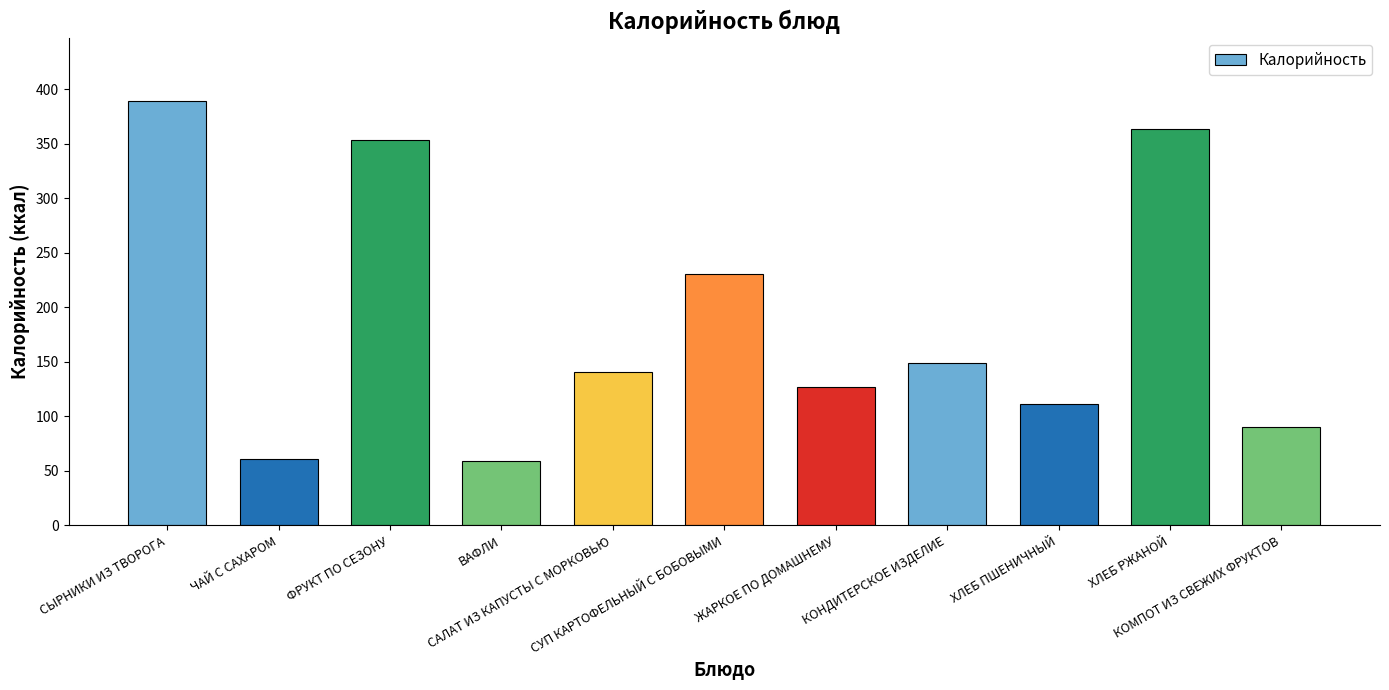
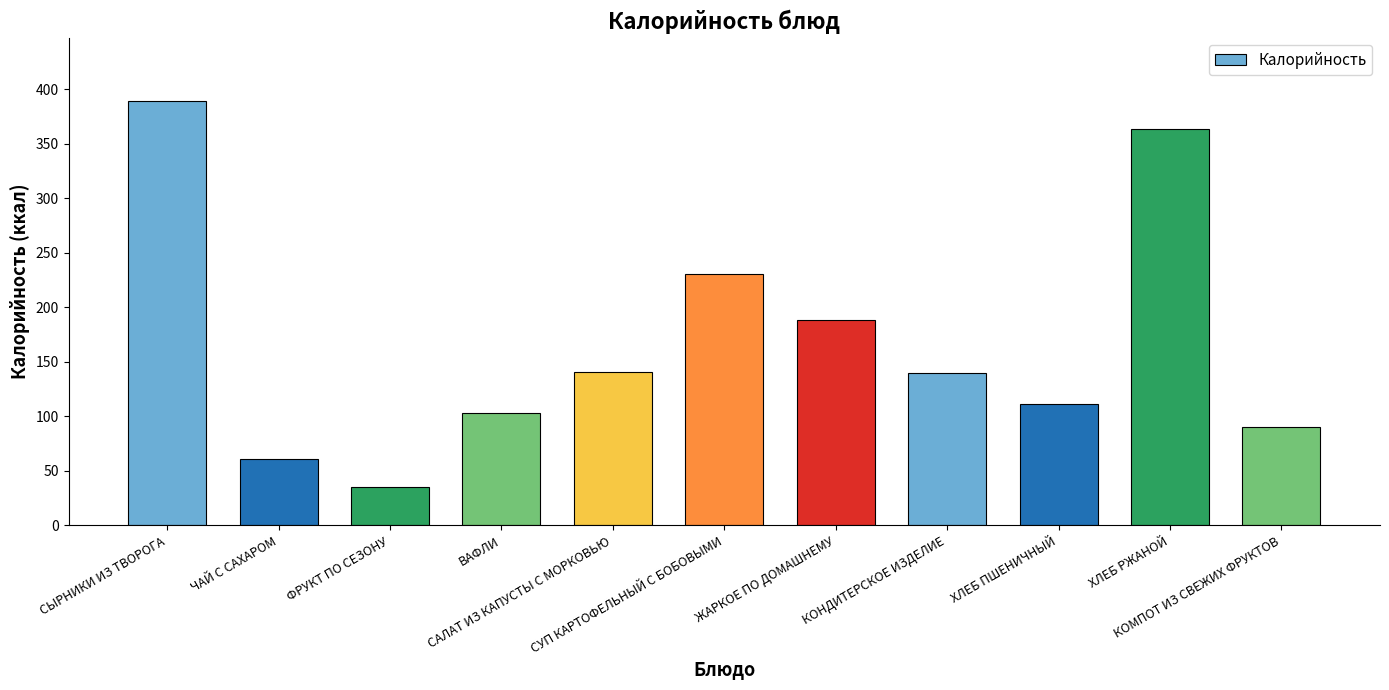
ФРУКТ ПО СЕЗОНУ: 354 -> 35
ВАФЛИ: 59 -> 103
ЖАРКОЕ ПО ДОМАШНЕМУ: 127 -> 188
КОНДИТЕРСКОЕ ИЗДЕЛИЕ: 149 -> 140
